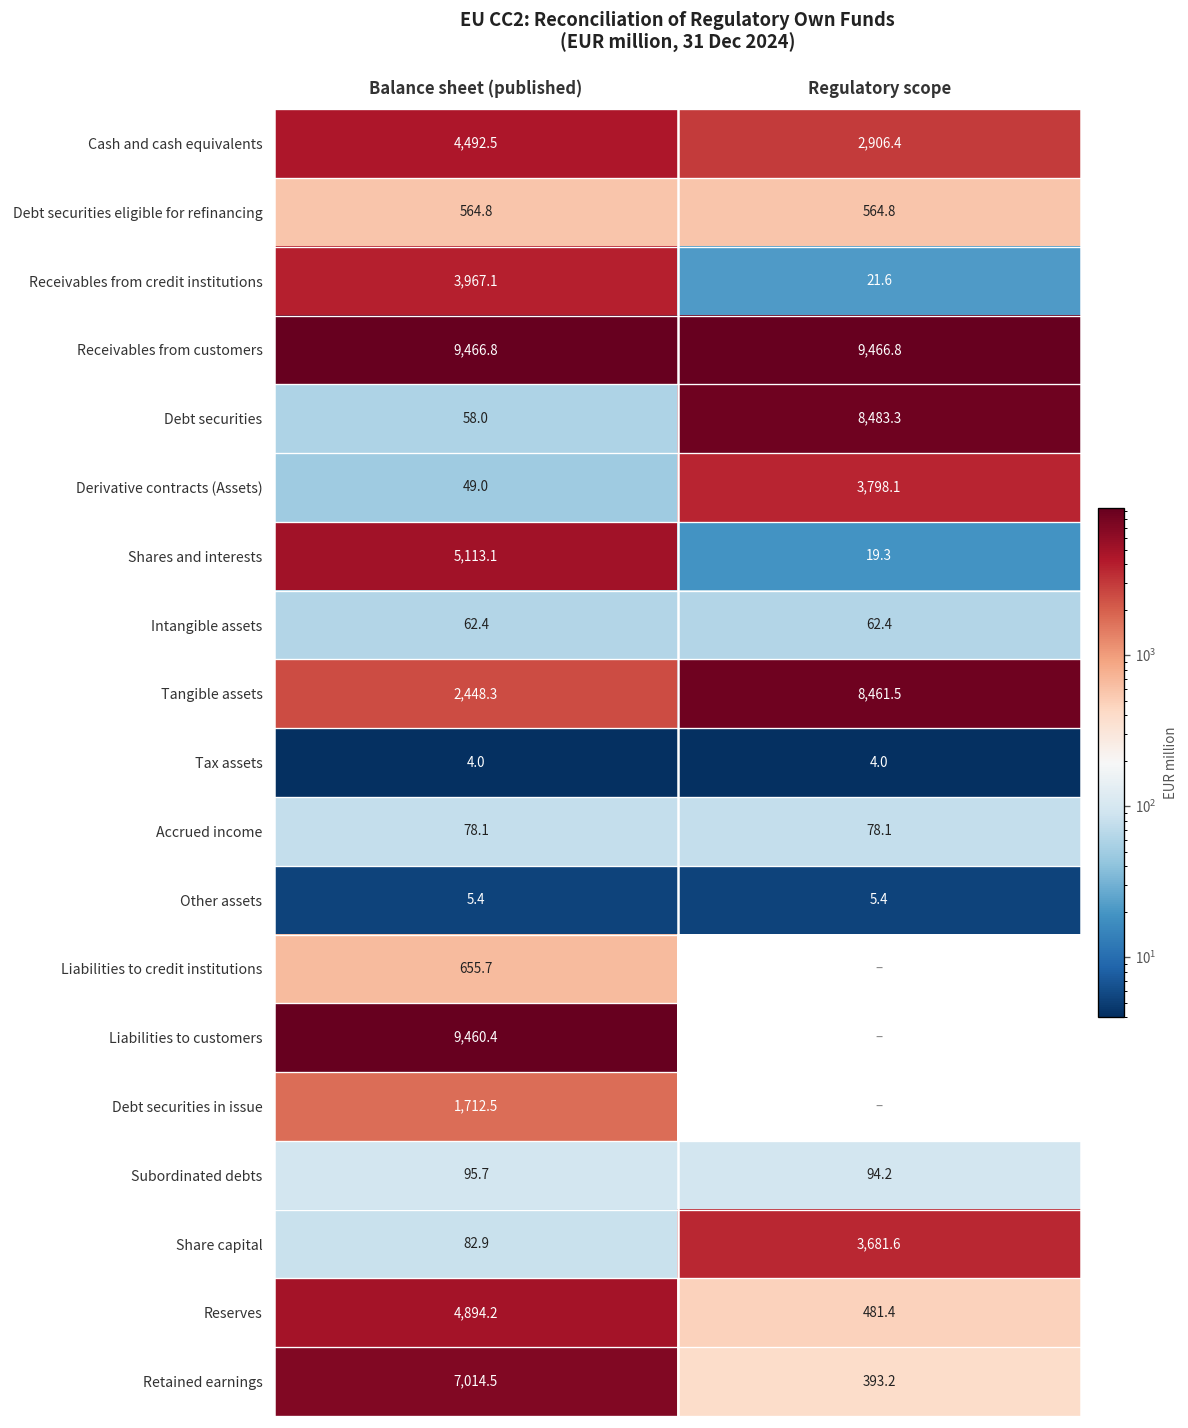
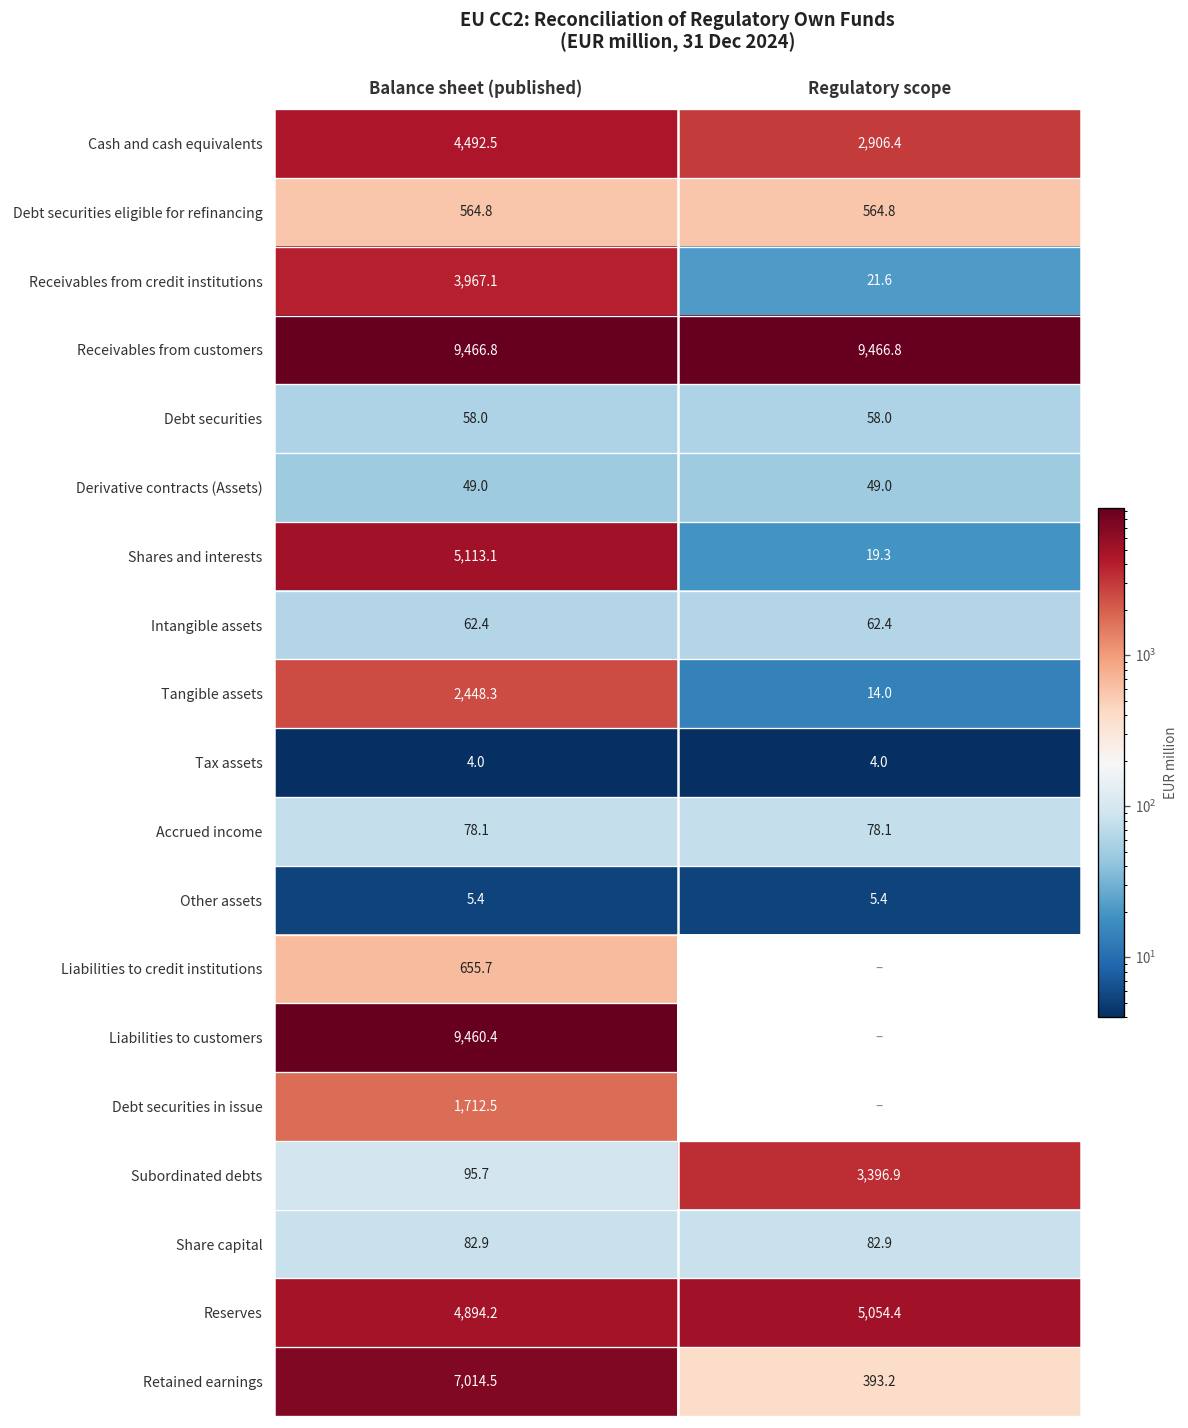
Debt securities, Regulatory scope: 8,483.3 -> 58.0
Derivative contracts (Assets), Regulatory scope: 3,798.1 -> 49.0
Tangible assets, Regulatory scope: 8,461.5 -> 14.0
Subordinated debts, Regulatory scope: 94.2 -> 3,396.9
Share capital, Regulatory scope: 3,681.6 -> 82.9
Reserves, Regulatory scope: 481.4 -> 5,054.4
